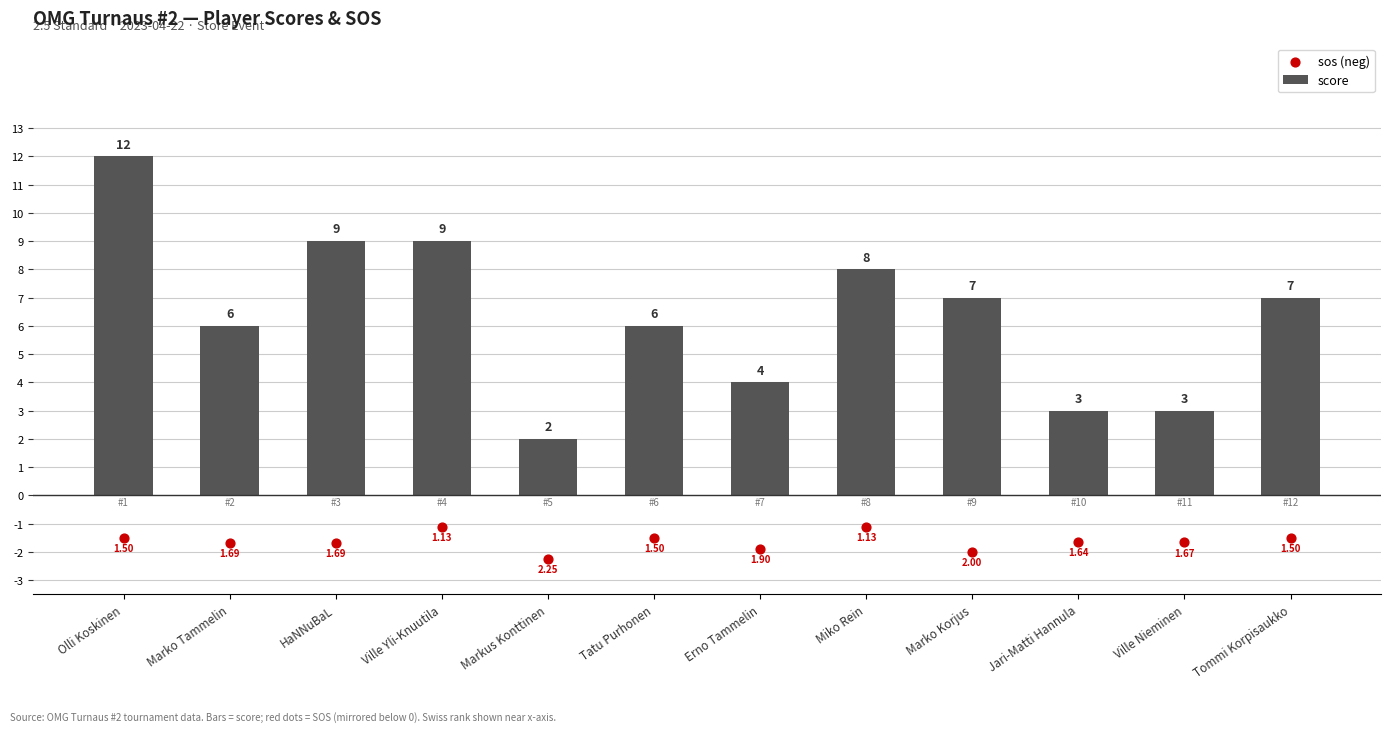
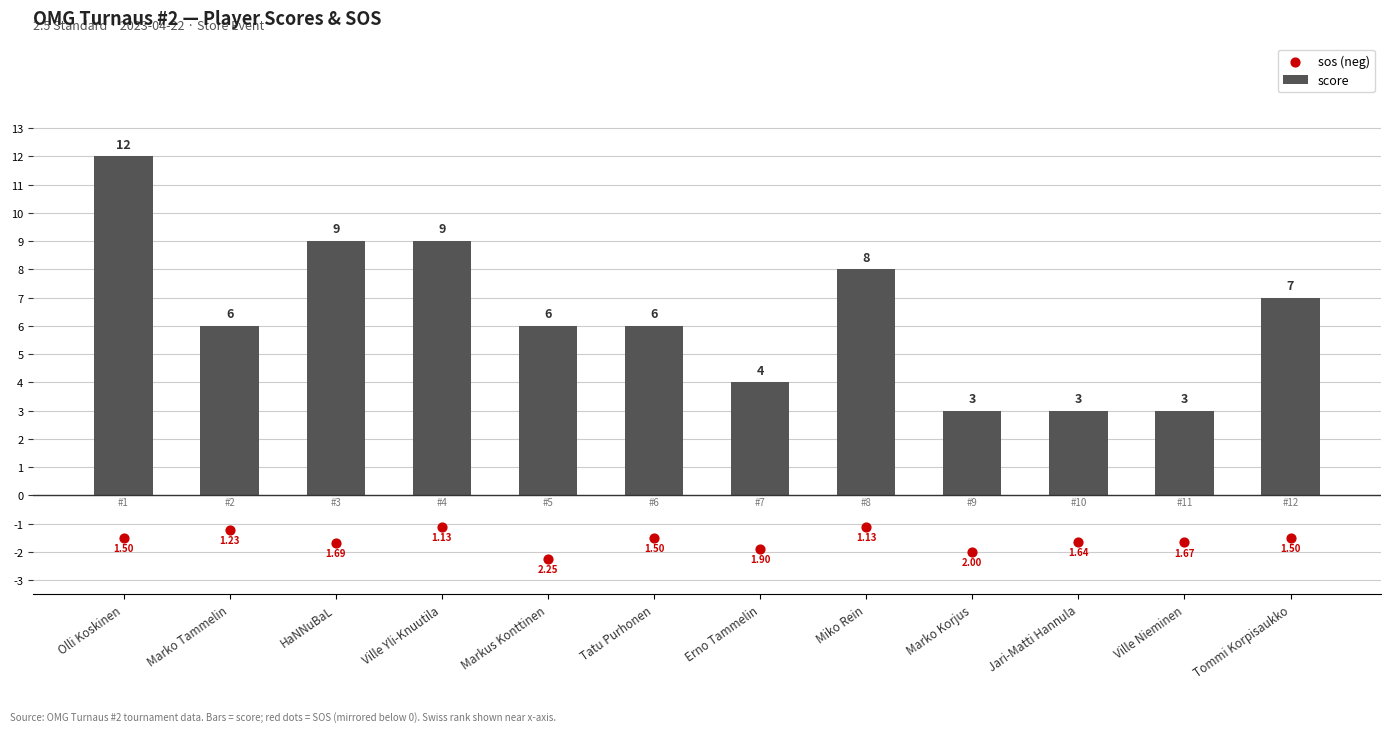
sos (neg), Marko Tammelin: 1.69 -> 1.23
score, Markus Konttinen: 2 -> 6
score, Marko Korjus: 7 -> 3
